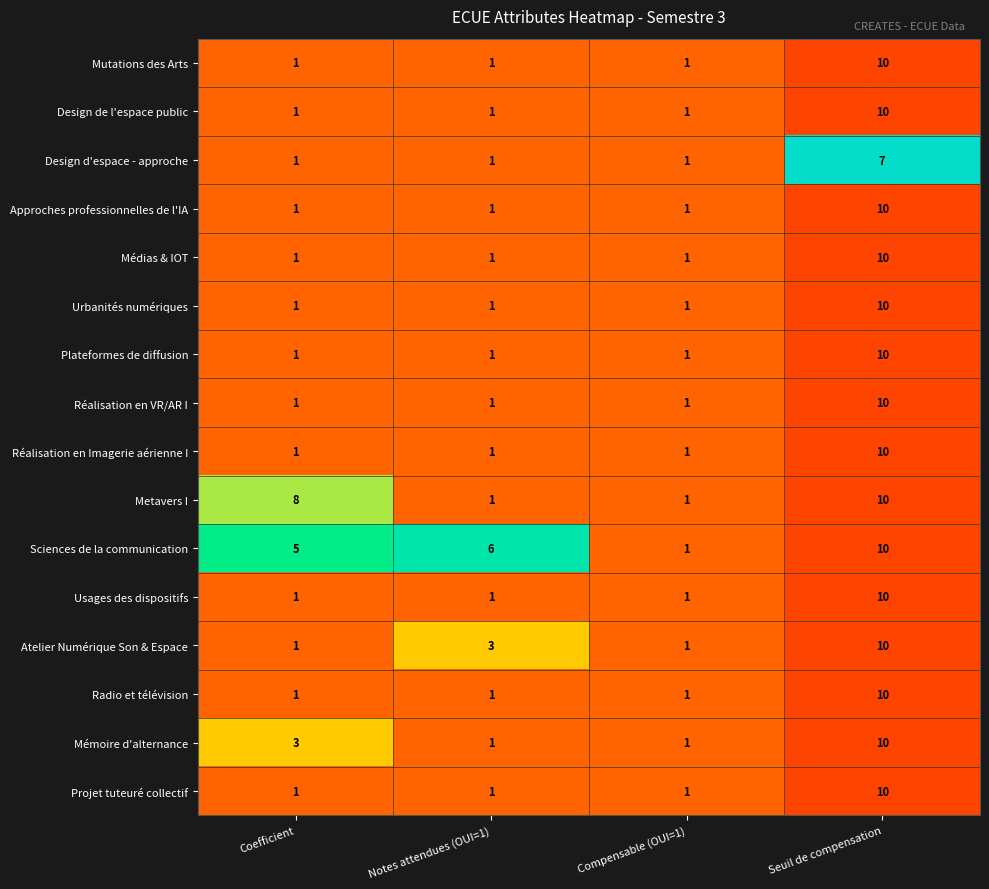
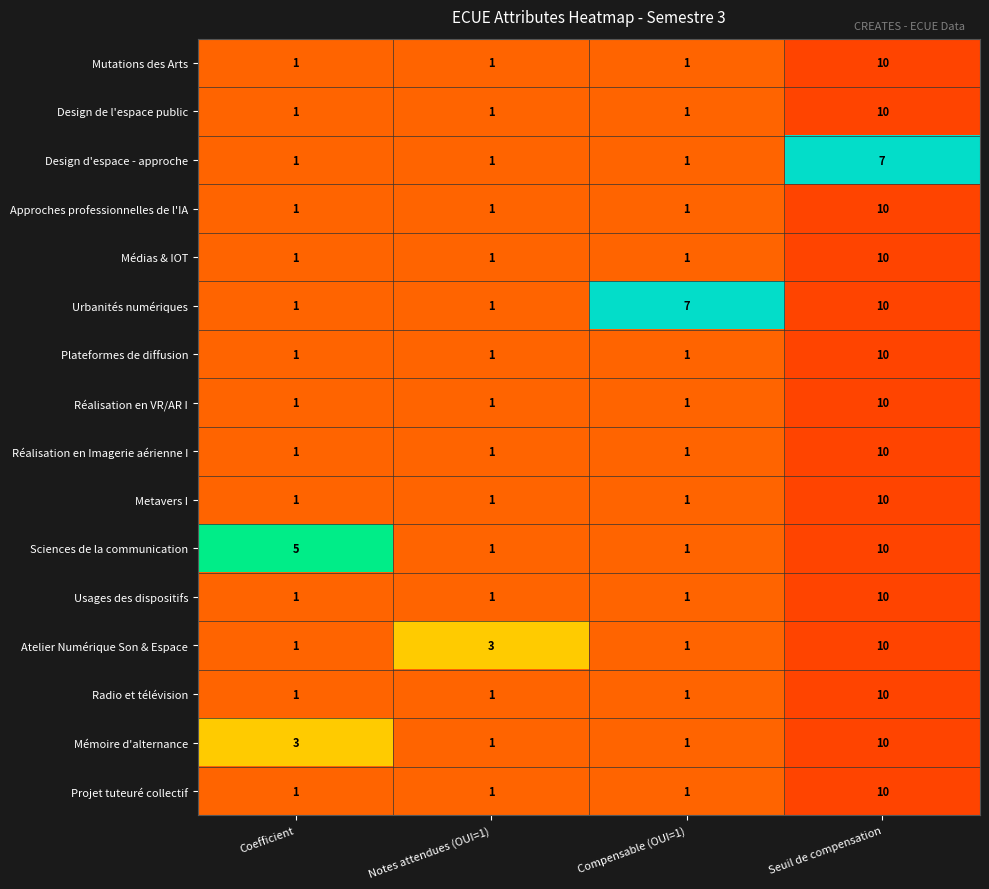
Urbanités numériques, Compensable (OUI=1): 1 -> 7
Metavers I, Coefficient: 8 -> 1
Sciences de la communication, Notes attendues (OUI=1): 6 -> 1
